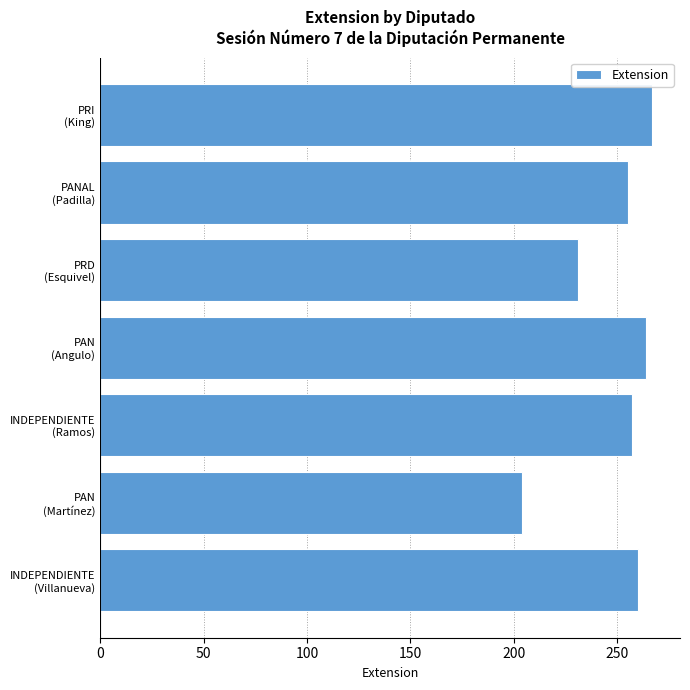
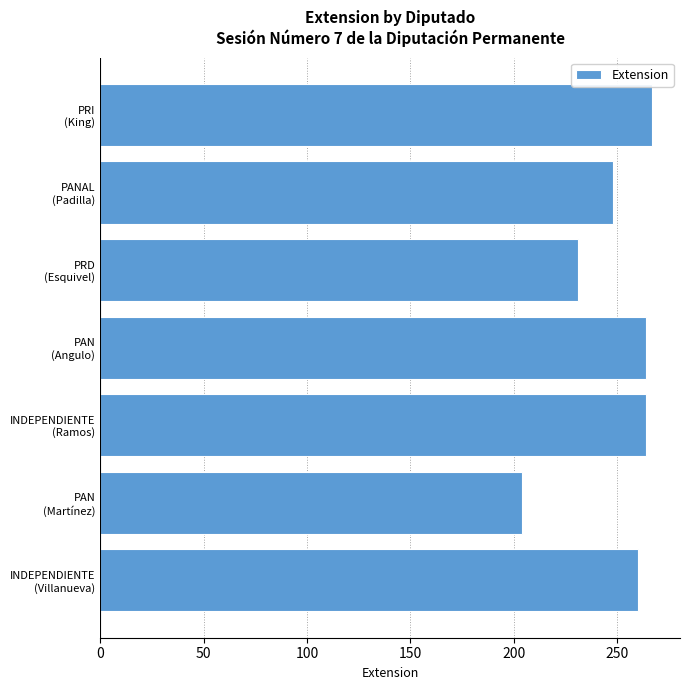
PANAL (Padilla): 255 -> 248
INDEPENDIENTE (Ramos): 257 -> 264
